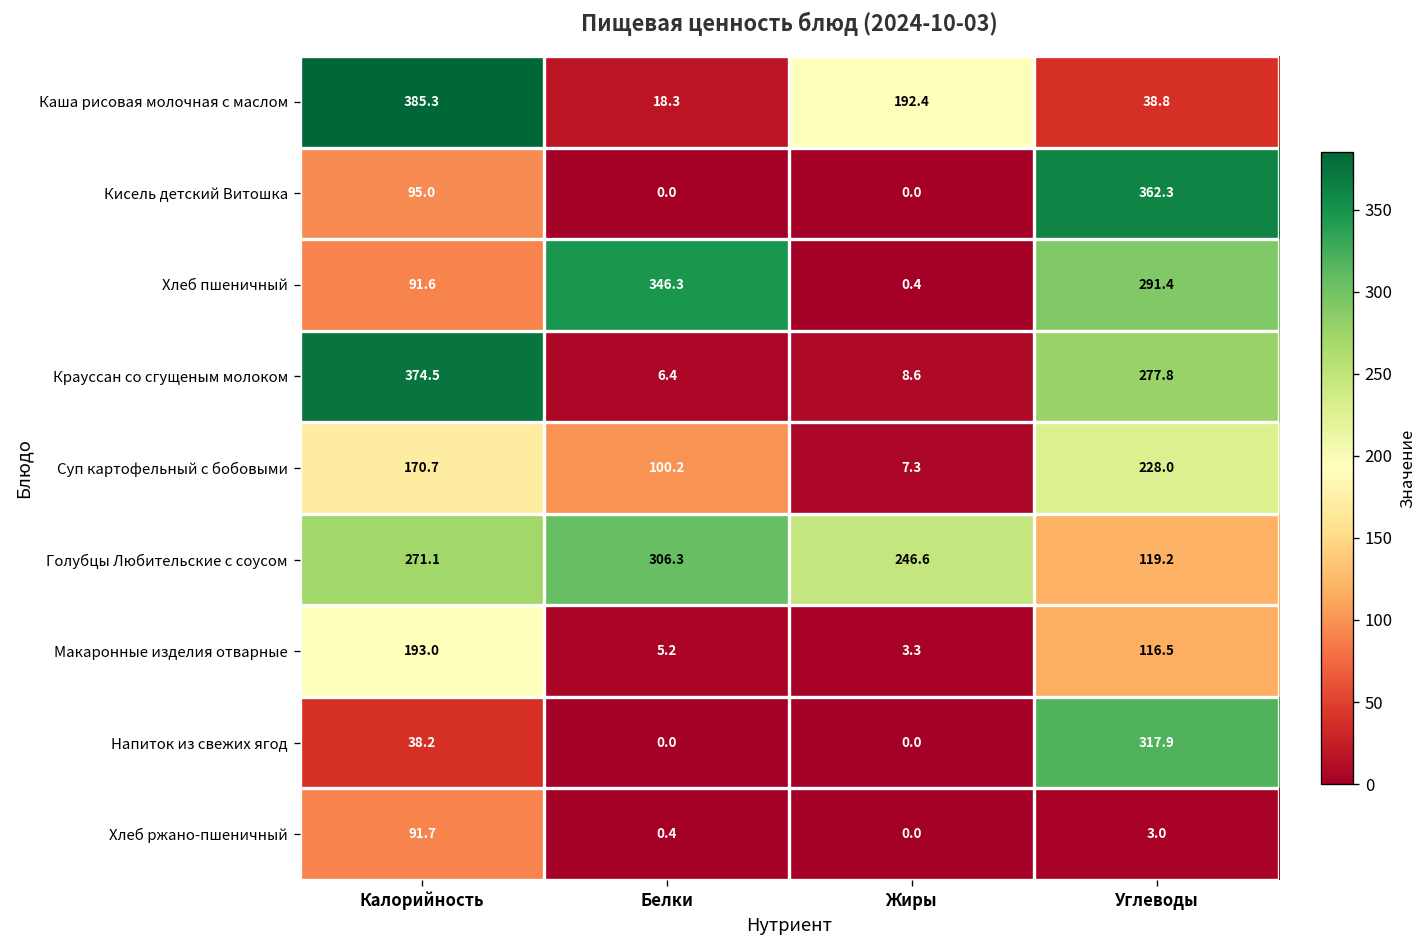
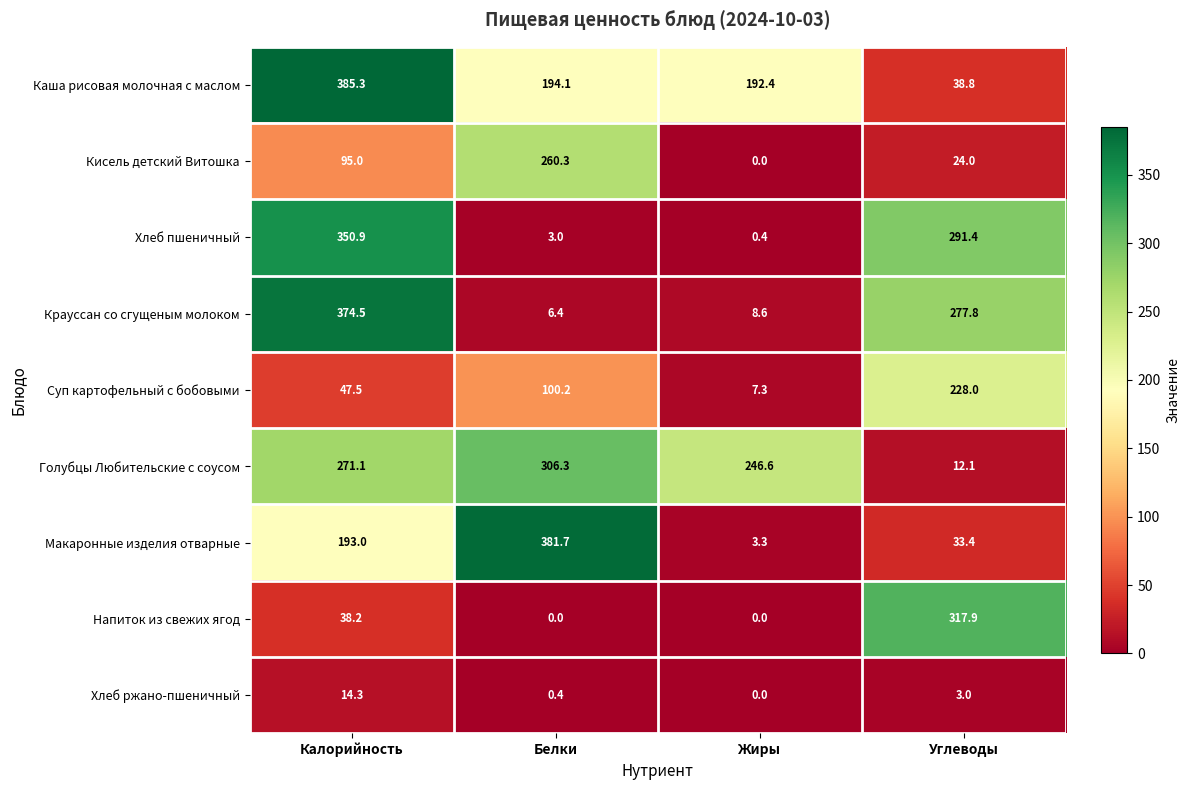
Каша рисовая молочная с маслом, Белки: 18.3 -> 194.1
Кисель детский Витошка, Белки: 0.0 -> 260.3
Кисель детский Витошка, Углеводы: 362.3 -> 24.0
Хлеб пшеничный, Калорийность: 91.6 -> 350.9
Хлеб пшеничный, Белки: 346.3 -> 3.0
Суп картофельный с бобовыми, Калорийность: 170.7 -> 47.5
Голубцы Любительские с соусом, Углеводы: 119.2 -> 12.1
Макаронные изделия отварные, Белки: 5.2 -> 381.7
Макаронные изделия отварные, Углеводы: 116.5 -> 33.4
Хлеб ржано-пшеничный, Калорийность: 91.7 -> 14.3
